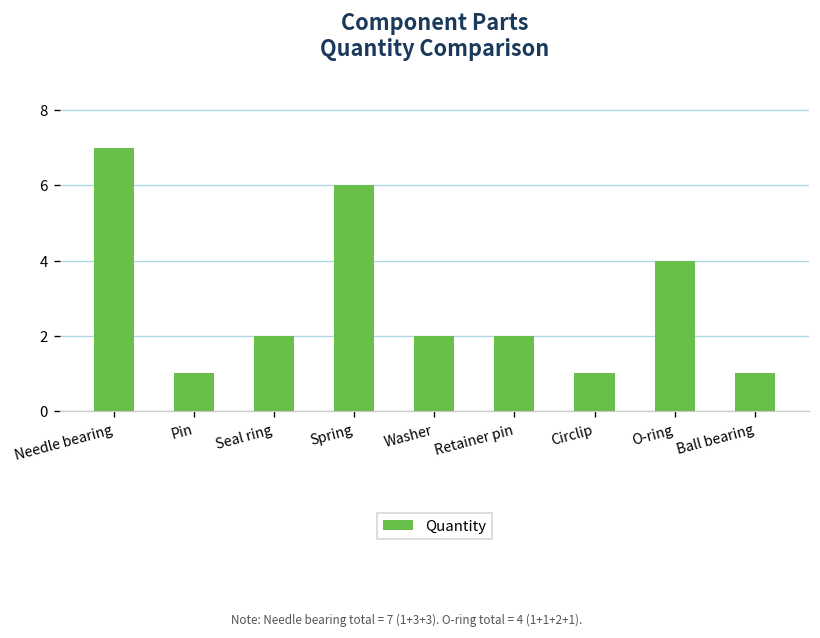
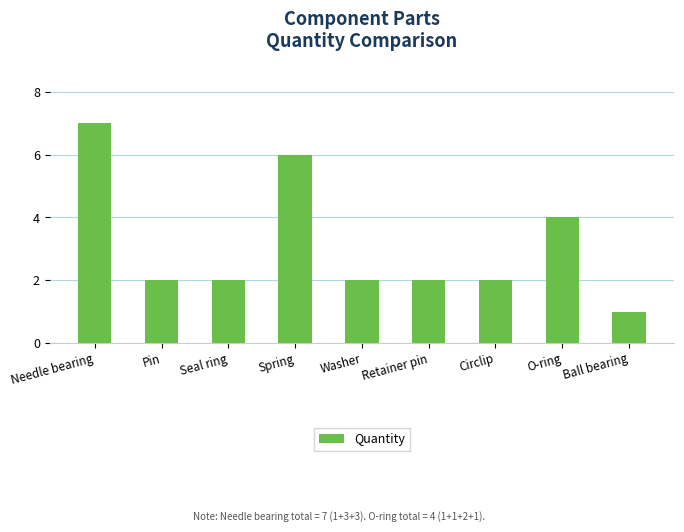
Pin: 1 -> 2
Circlip: 1 -> 2
